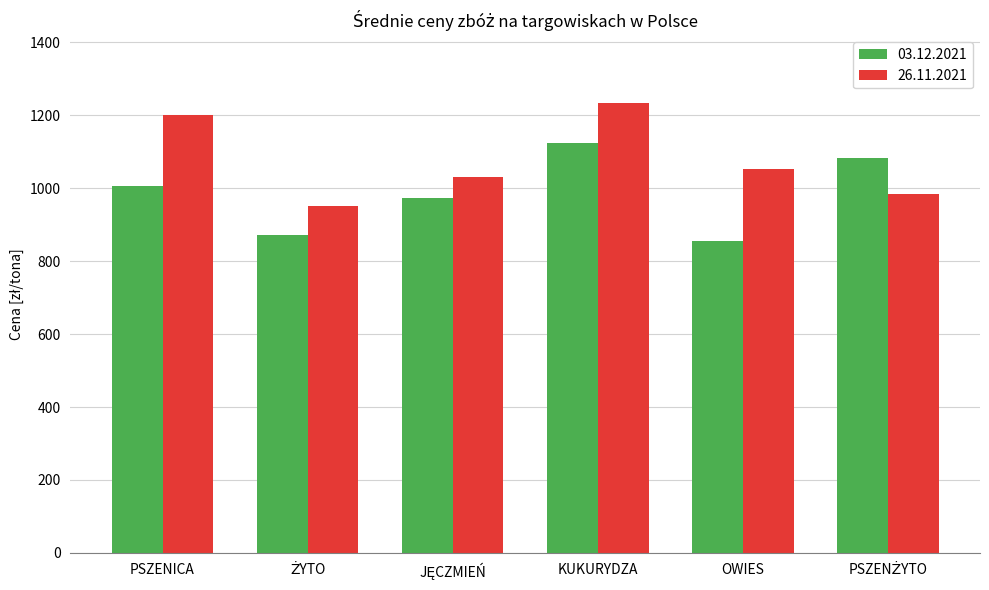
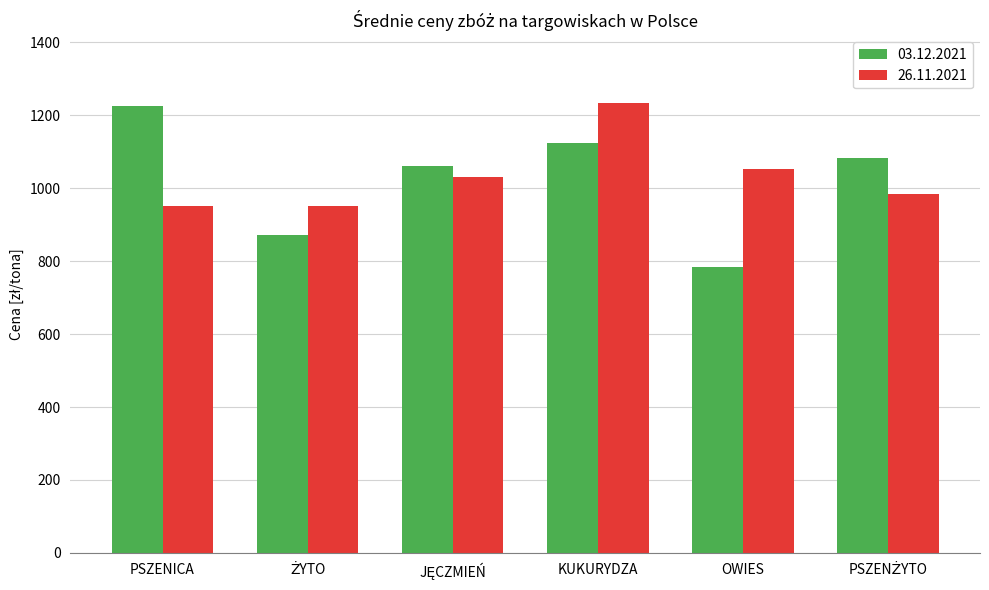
03.12.2021, PSZENICA: 1010 -> 1230
26.11.2021, PSZENICA: 1200 -> 950
03.12.2021, JĘCZMIEŃ: 970 -> 1060
03.12.2021, OWIES: 850 -> 780
